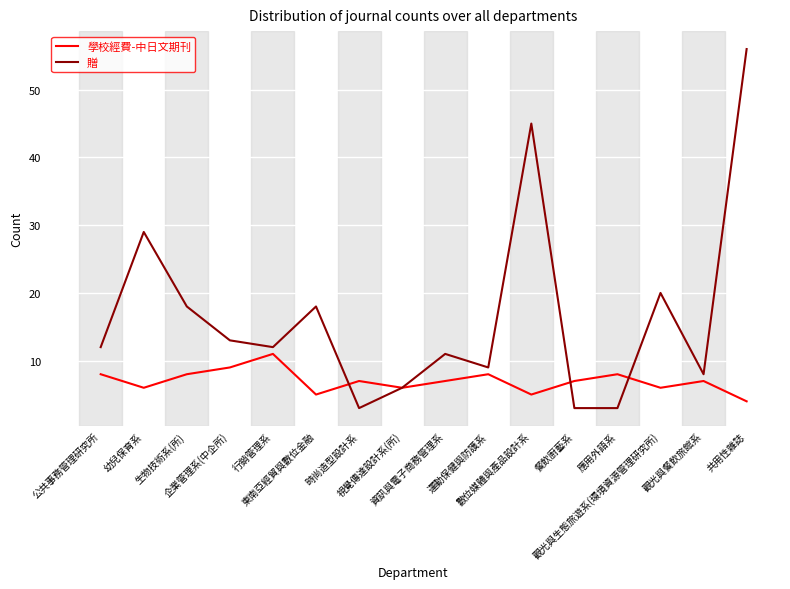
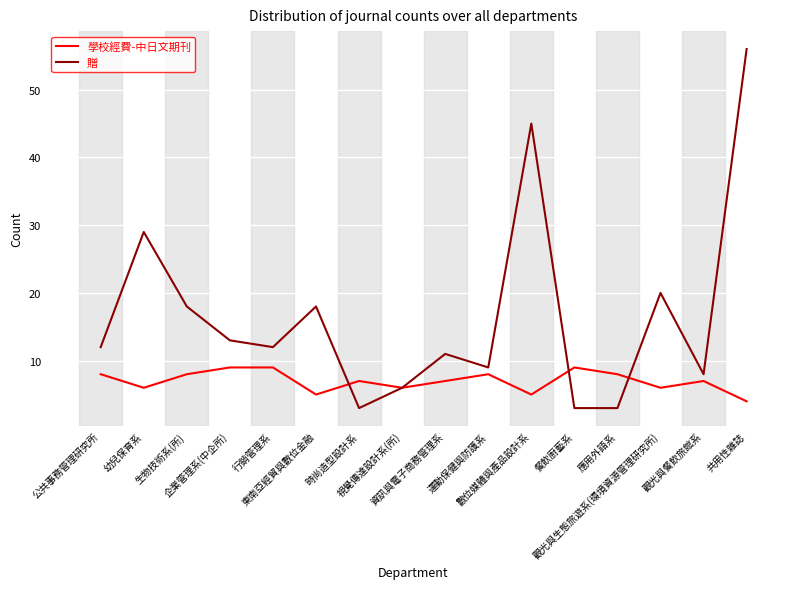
學校經費-中日文期刊, 行銷管理系: 11 -> 9
學校經費-中日文期刊, 餐飲廚藝系: 7 -> 9
